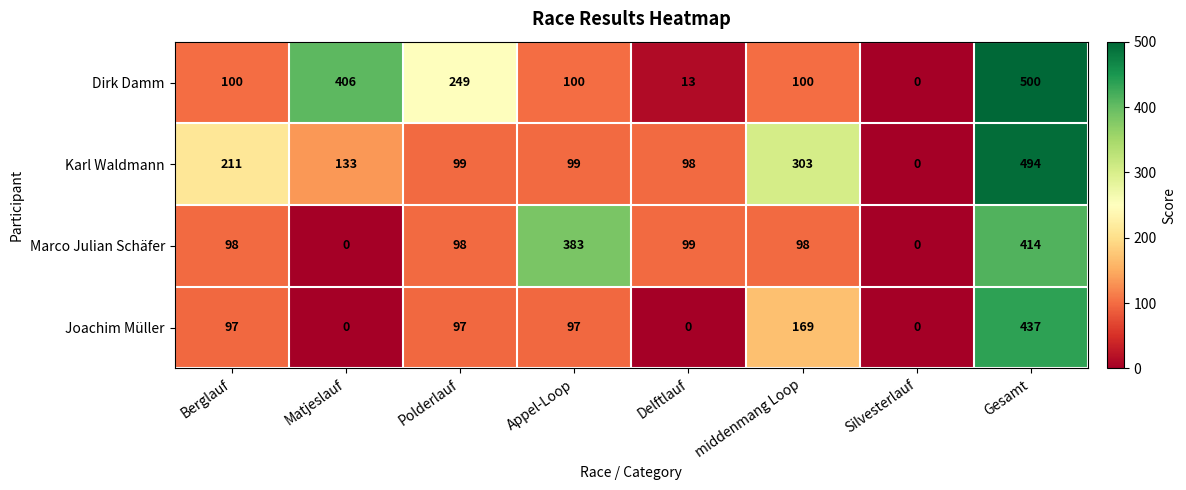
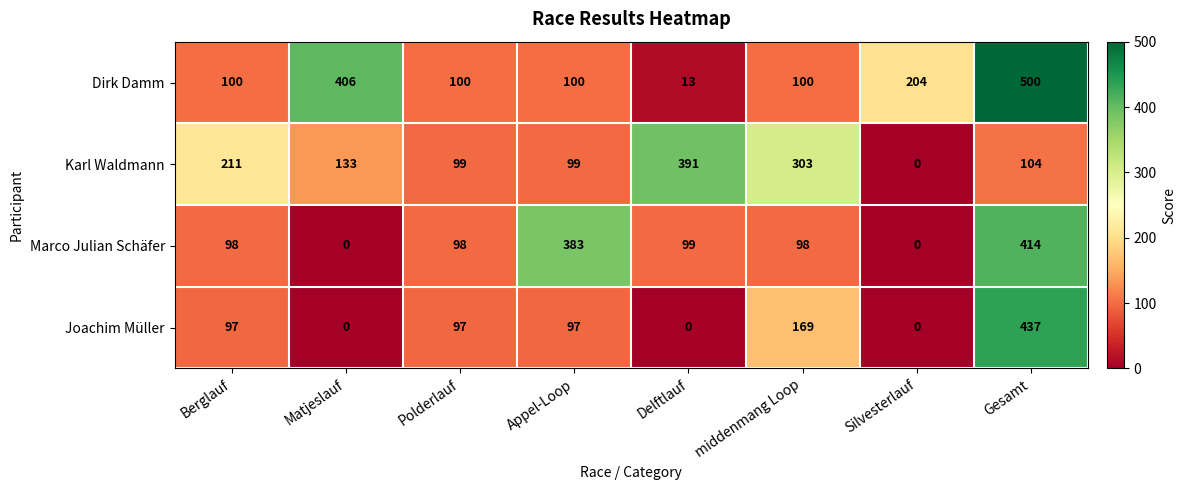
Dirk Damm, Polderlauf: 249 -> 100
Dirk Damm, Silvesterlauf: 0 -> 204
Karl Waldmann, Delftlauf: 98 -> 391
Karl Waldmann, Gesamt: 494 -> 104
